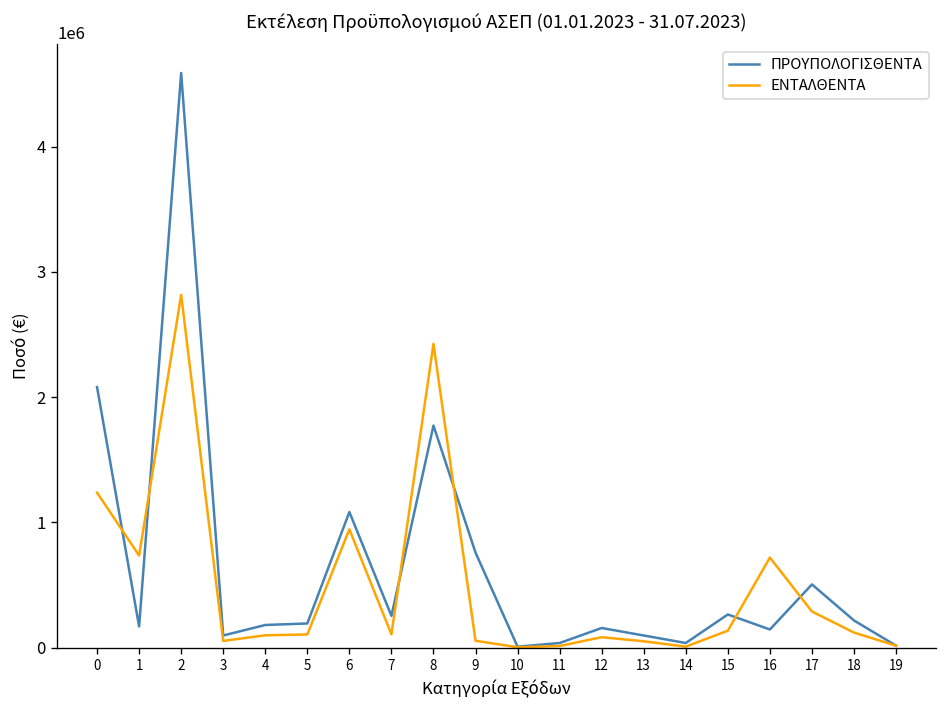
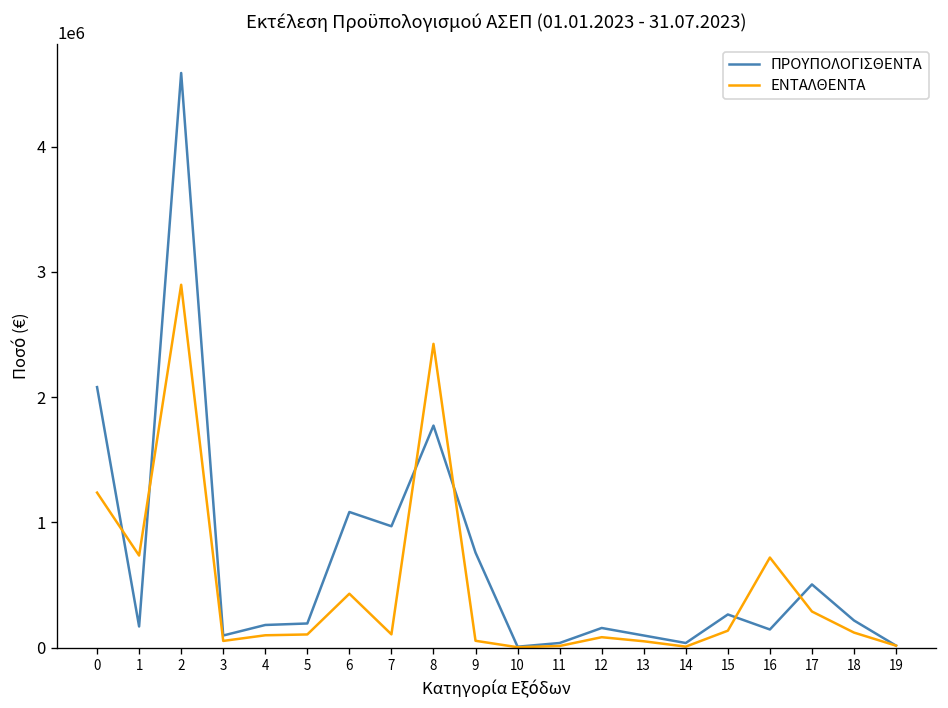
ΕΝΤΑΛΘΕΝΤΑ, 2: 2820000 -> 2900000
ΕΝΤΑΛΘΕΝΤΑ, 6: 940000 -> 430000
ΠΡΟΥΠΟΛΟΓΙΣΘΕΝΤΑ, 7: 250000 -> 970000
